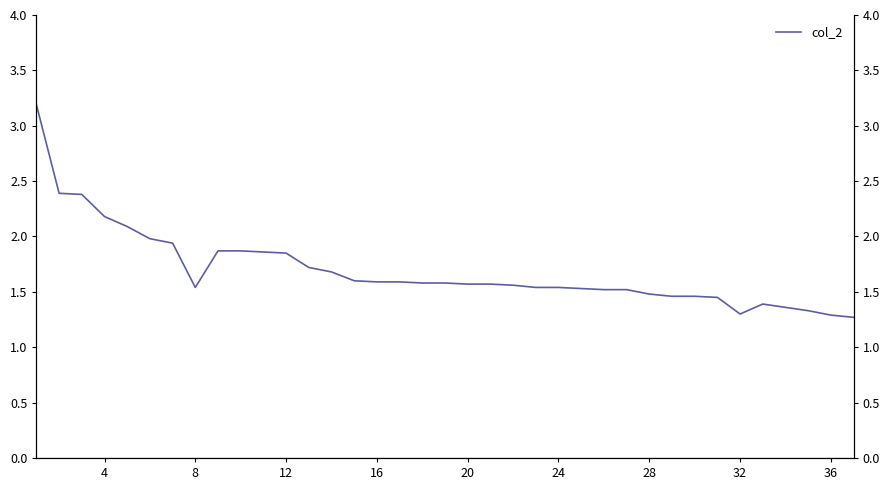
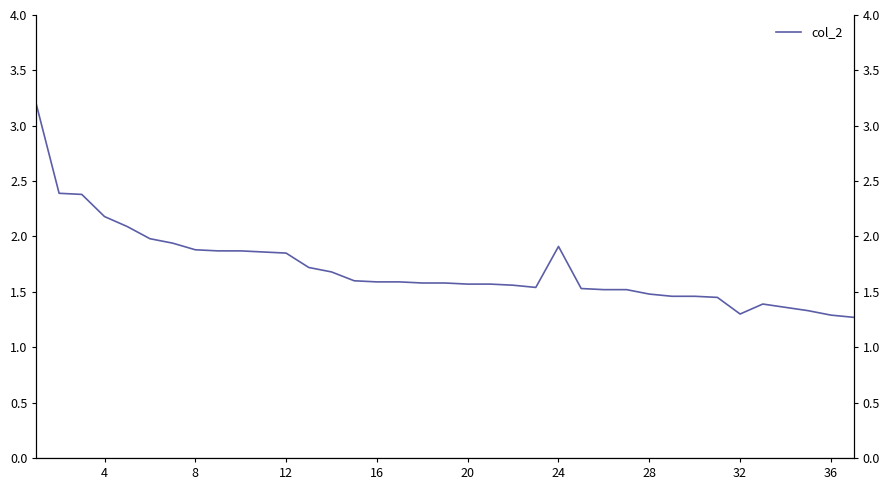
8: 1.54 -> 1.88
24: 1.54 -> 1.91
